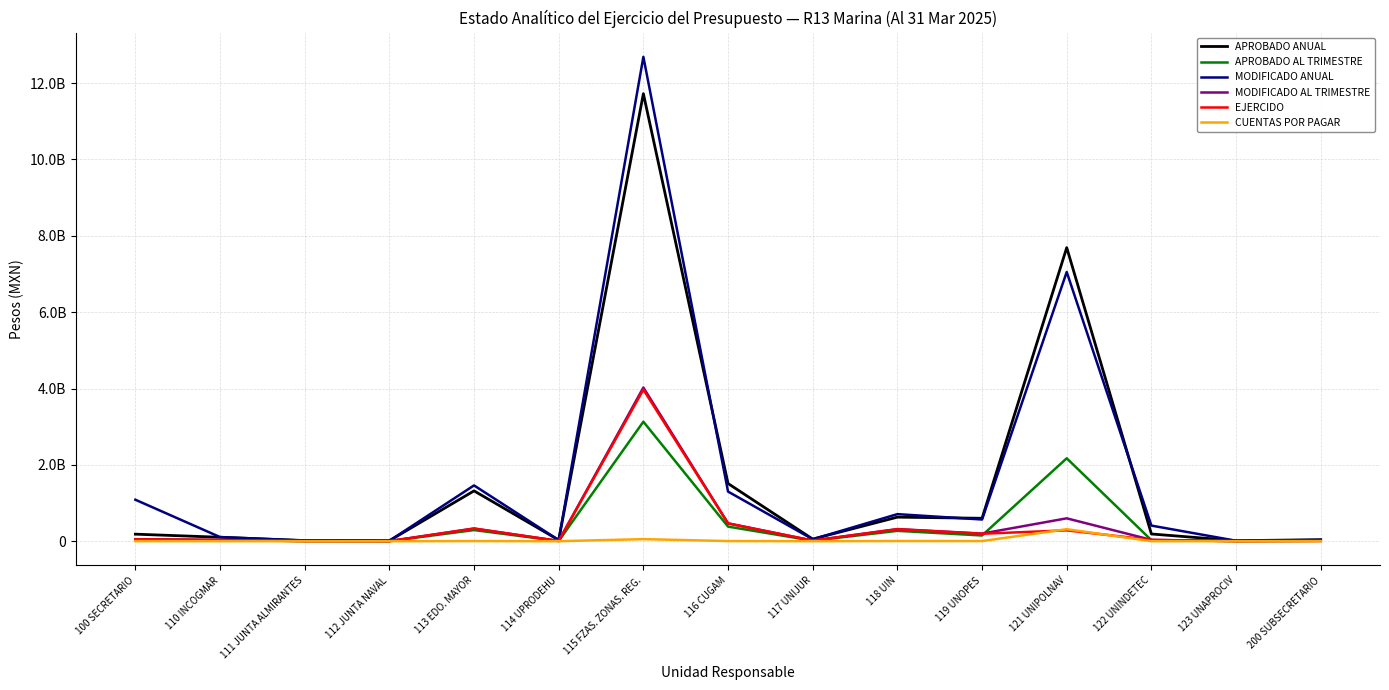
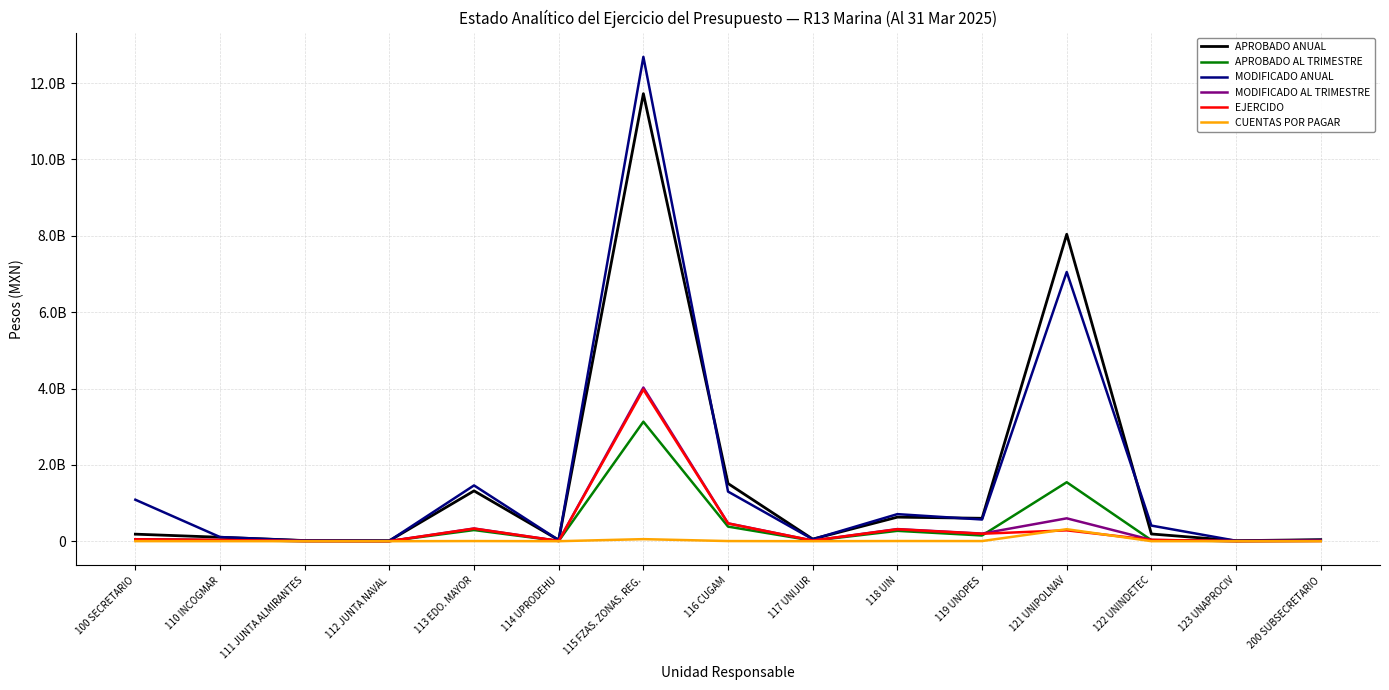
APROBADO ANUAL, 121 UNIPOLNAV: 7700000000 -> 8000000000
APROBADO AL TRIMESTRE, 121 UNIPOLNAV: 2200000000 -> 1500000000
